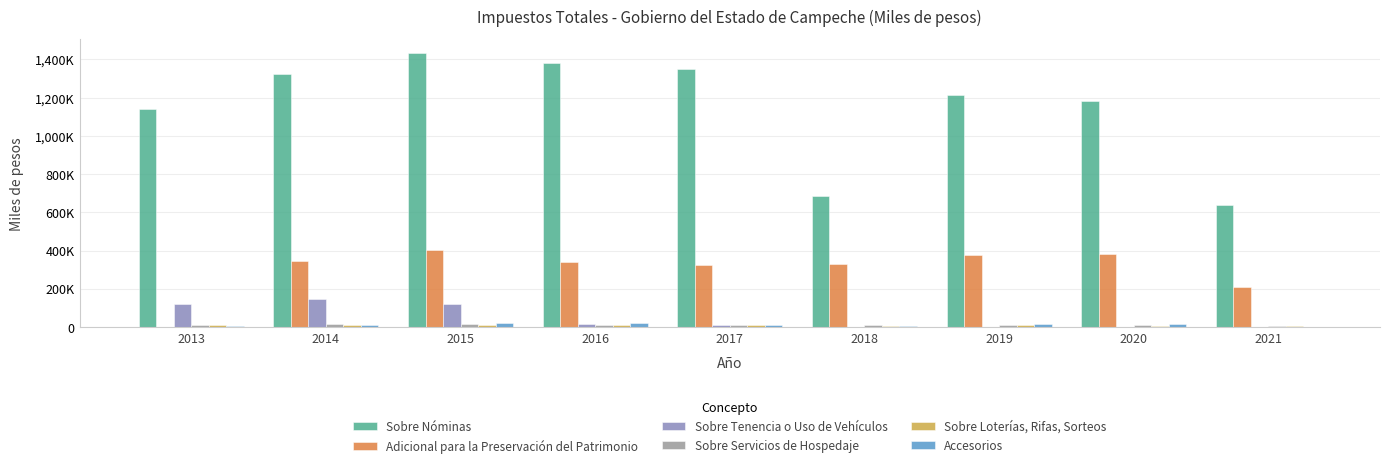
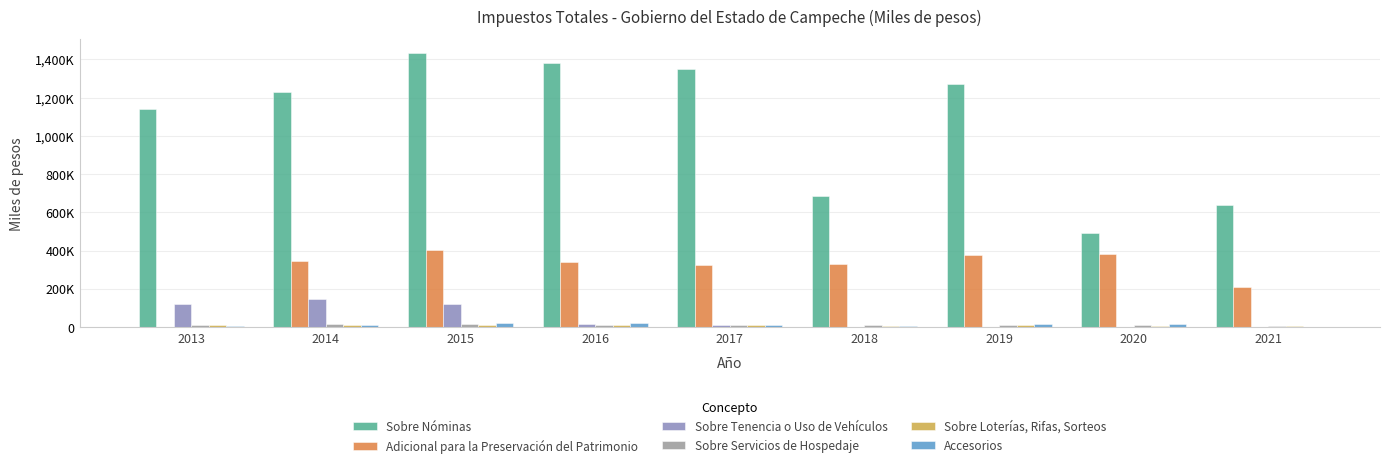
Sobre Nóminas, 2014: 1,320,000 -> 1,230,000
Sobre Nóminas, 2019: 1,210,000 -> 1,270,000
Sobre Nóminas, 2020: 1,180,000 -> 490,000
